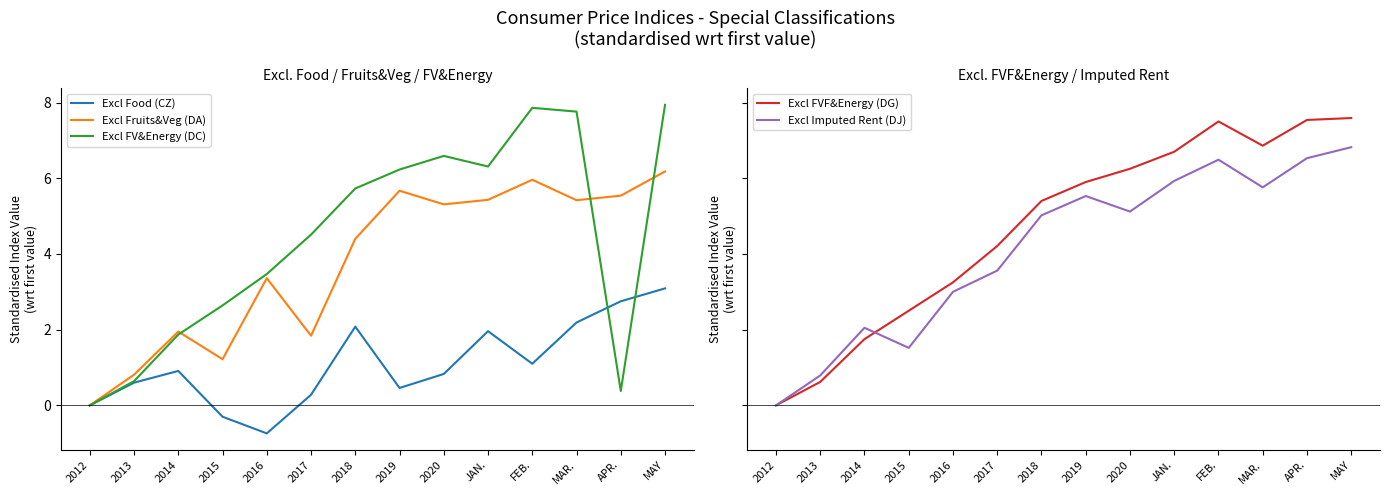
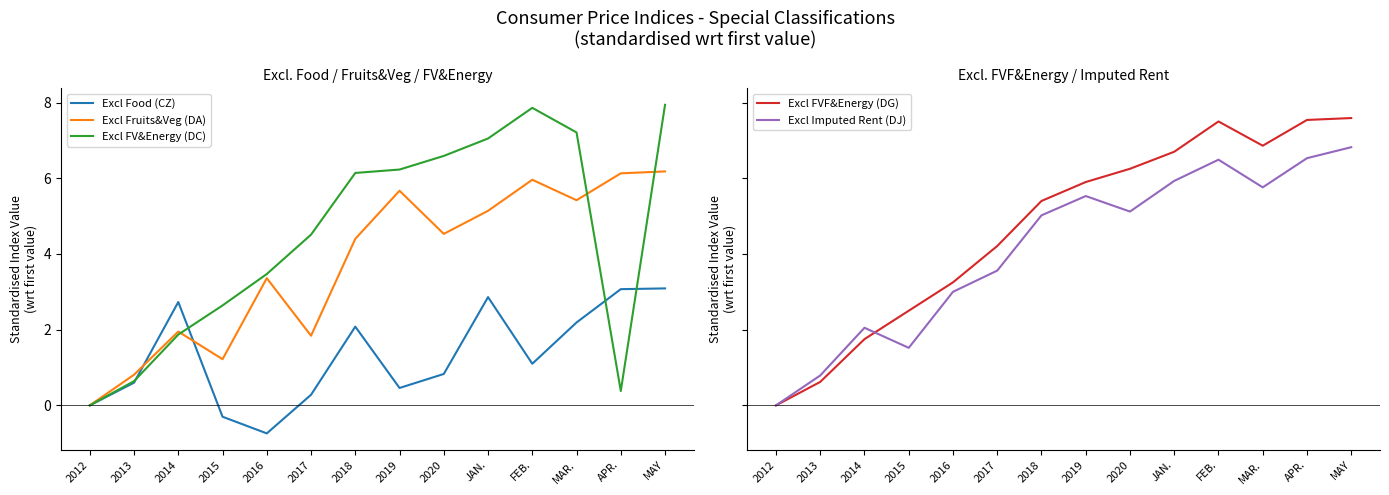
Excl. Food / Fruits&Veg / FV&Energy, Excl Food (CZ), 2014: 0.9 -> 2.7
Excl. Food / Fruits&Veg / FV&Energy, Excl FV&Energy (DC), 2018: 5.7 -> 6.1
Excl. Food / Fruits&Veg / FV&Energy, Excl Fruits&Veg (DA), 2020: 5.3 -> 4.5
Excl. Food / Fruits&Veg / FV&Energy, Excl Food (CZ), JAN.: 2.0 -> 2.9
Excl. Food / Fruits&Veg / FV&Energy, Excl Fruits&Veg (DA), JAN.: 5.4 -> 5.1
Excl. Food / Fruits&Veg / FV&Energy, Excl FV&Energy (DC), JAN.: 6.3 -> 7.0
Excl. Food / Fruits&Veg / FV&Energy, Excl FV&Energy (DC), MAR.: 7.8 -> 7.2
Excl. Food / Fruits&Veg / FV&Energy, Excl Food (CZ), APR.: 2.8 -> 3.1
Excl. Food / Fruits&Veg / FV&Energy, Excl Fruits&Veg (DA), APR.: 5.5 -> 6.1
